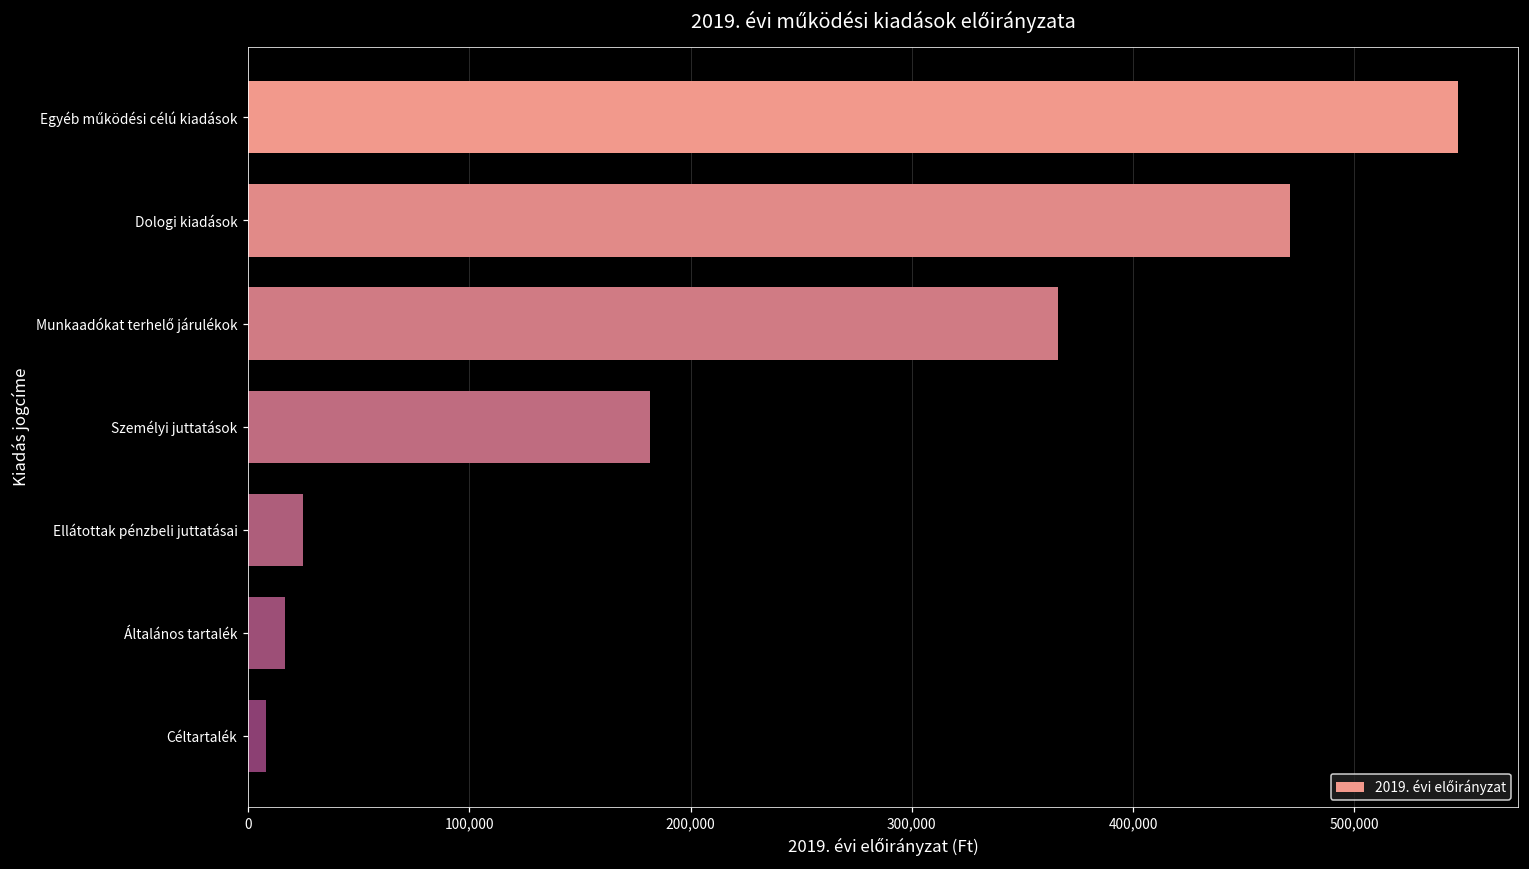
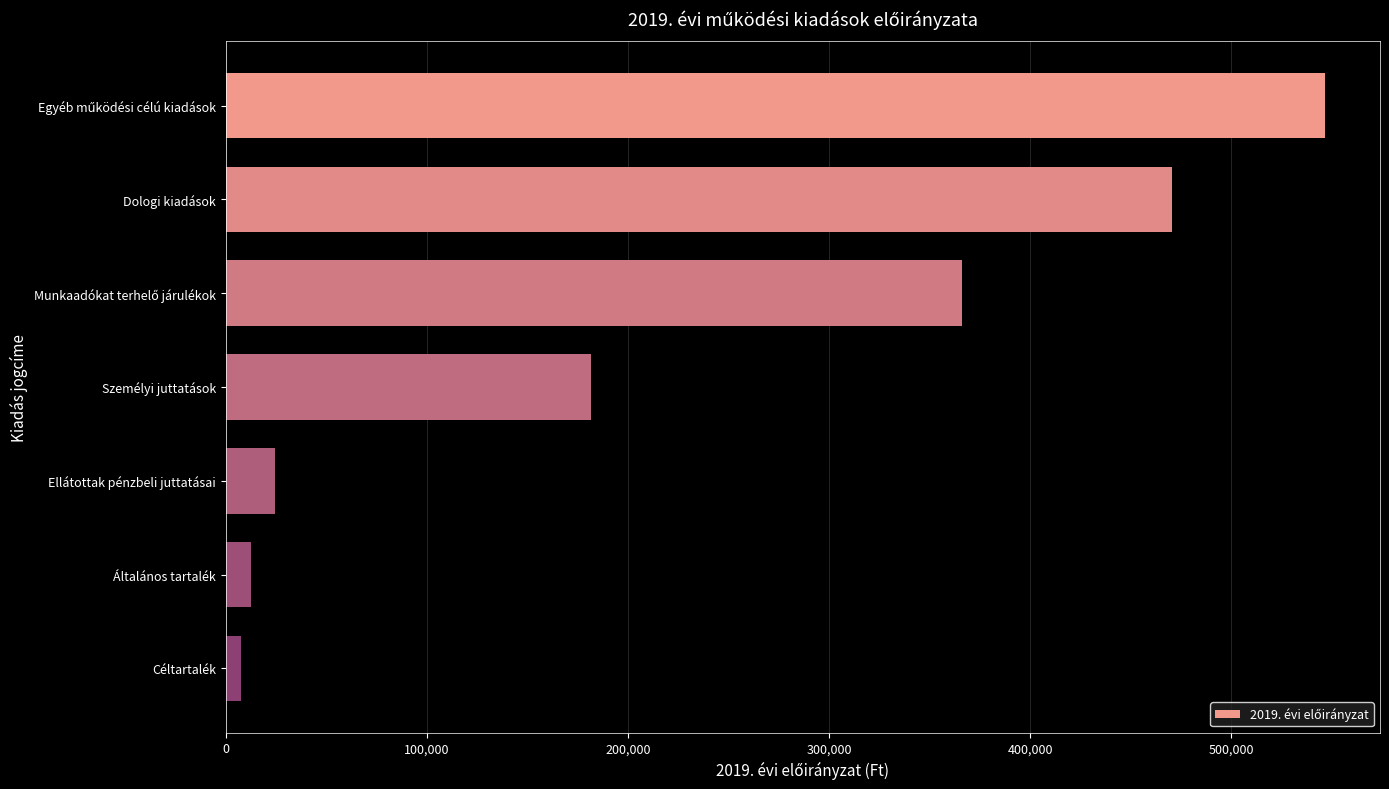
Általános tartalék: 17,000 -> 12,000
